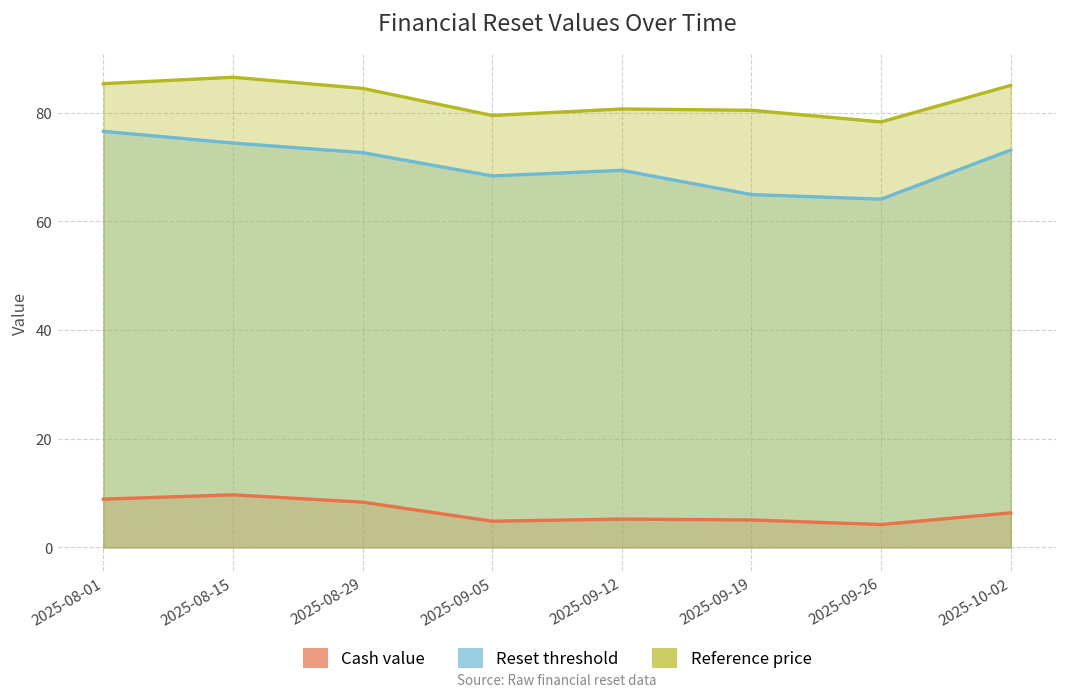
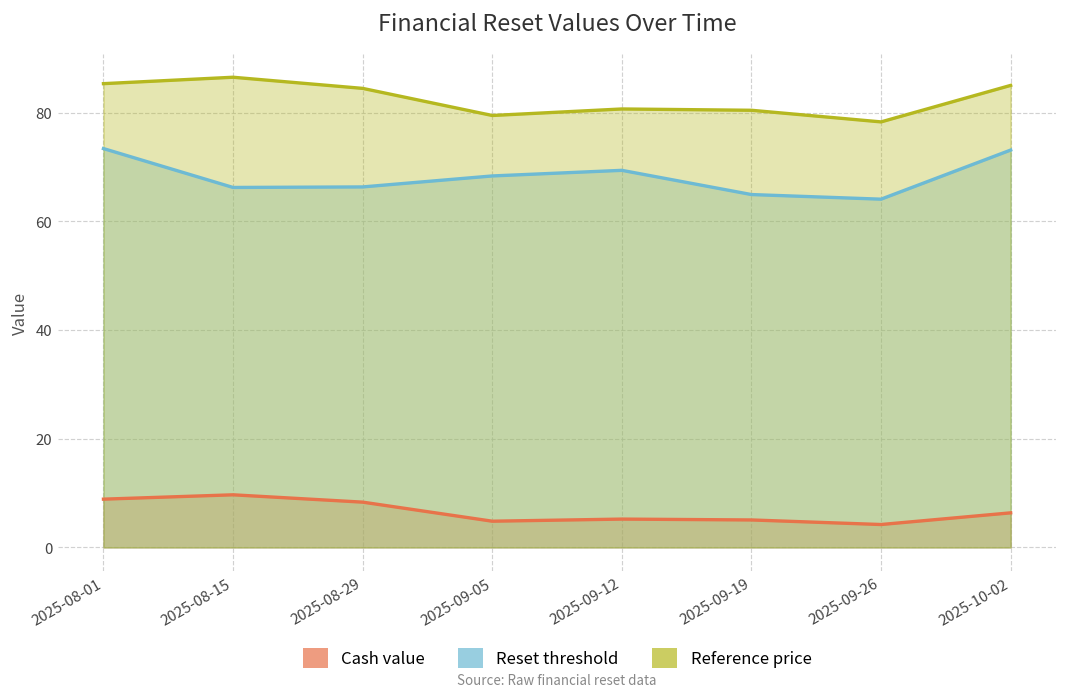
Reset threshold, 2025-08-01: 77 -> 73
Reset threshold, 2025-08-15: 74 -> 66
Reset threshold, 2025-08-29: 73 -> 66
